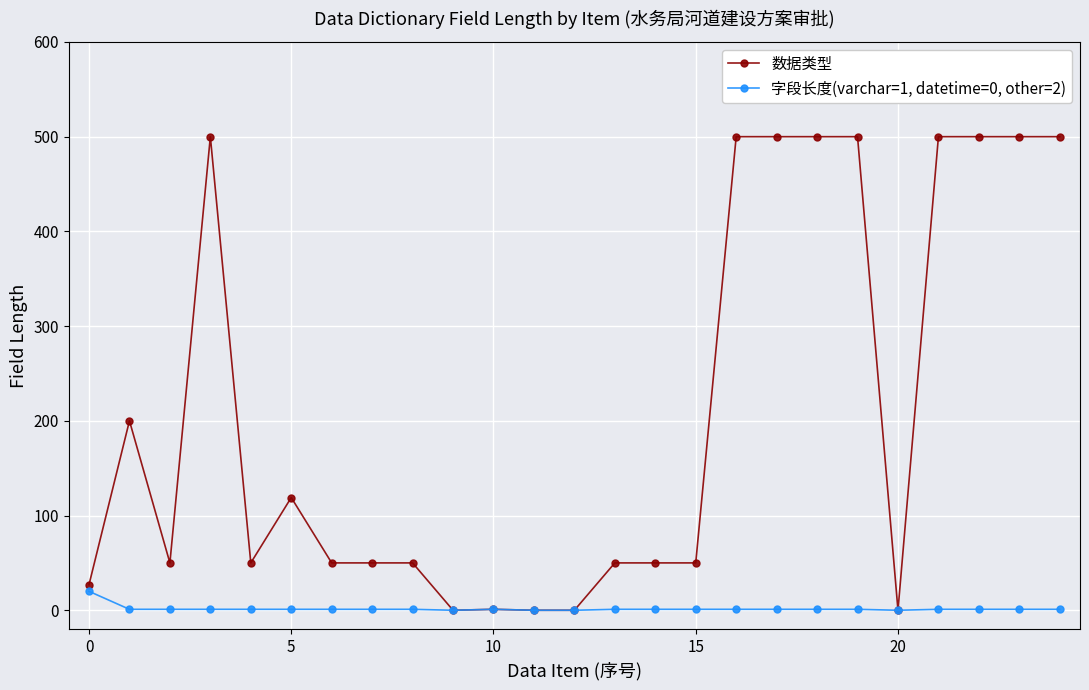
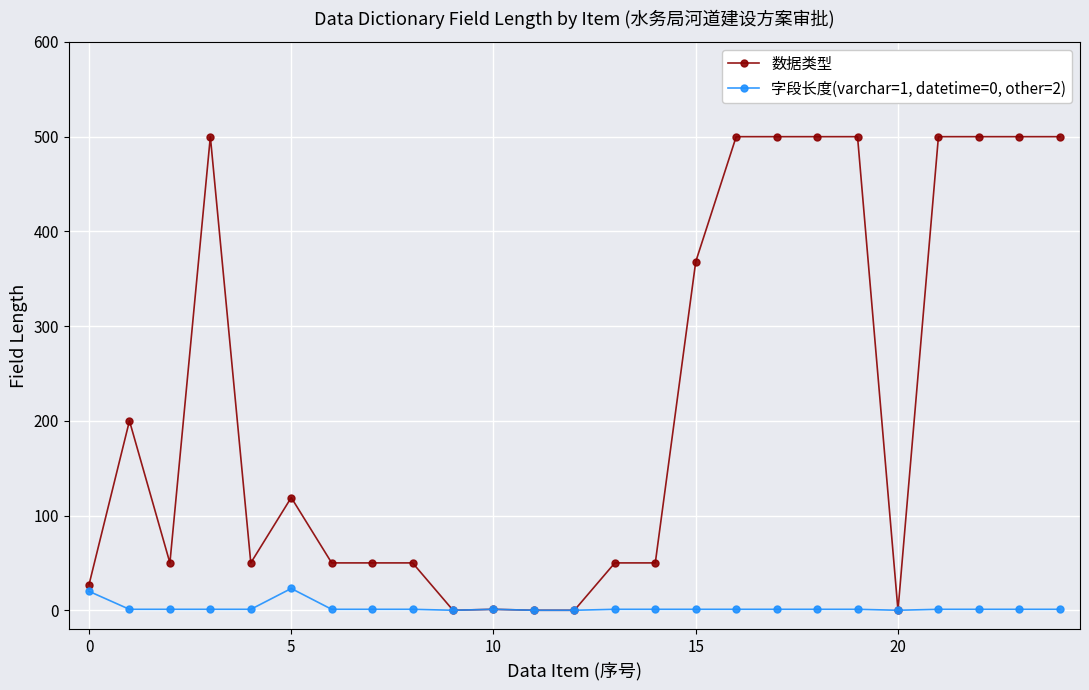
字段长度(varchar=1, datetime=0, other=2), 5: 0 -> 20
数据类型, 15: 50 -> 370
